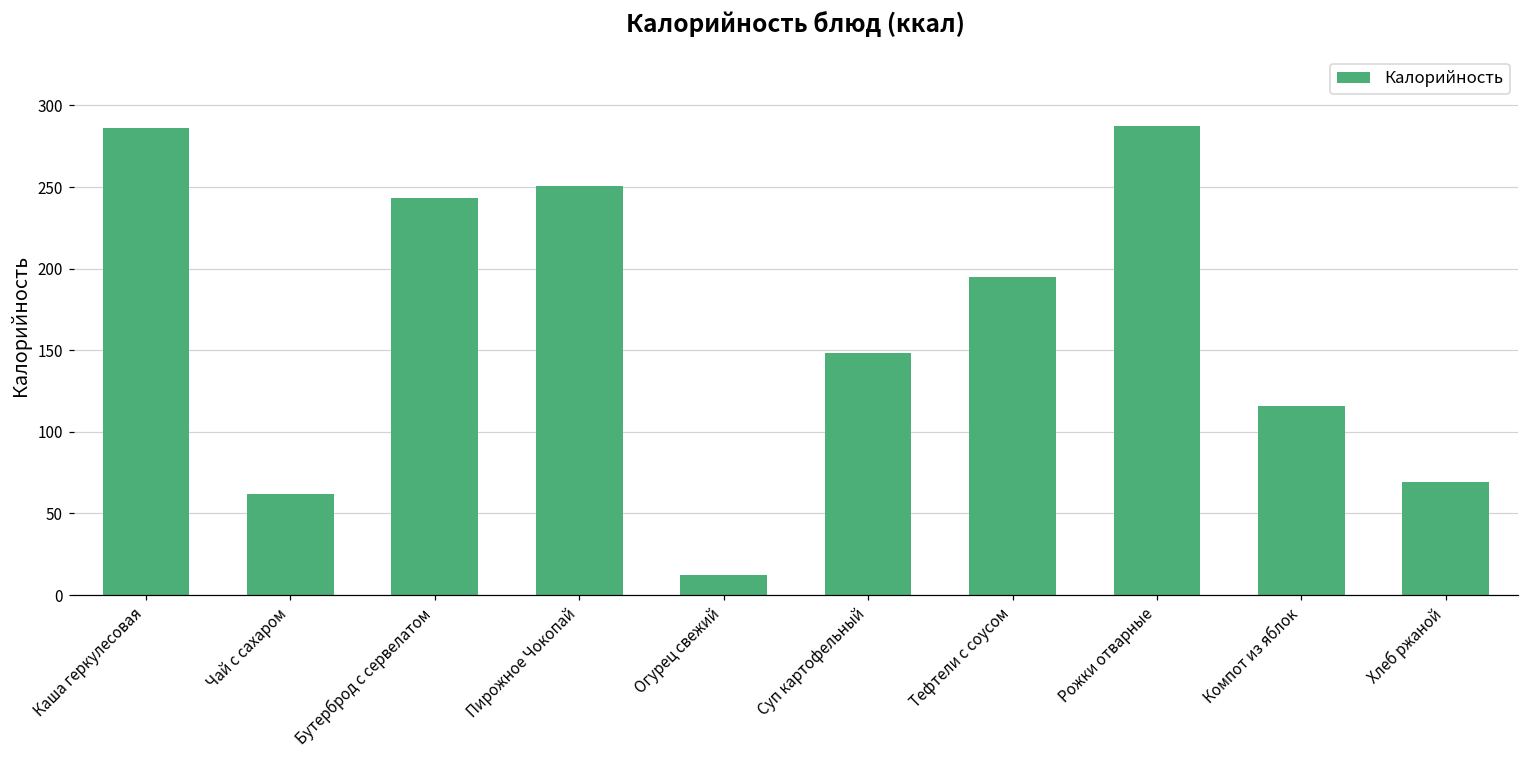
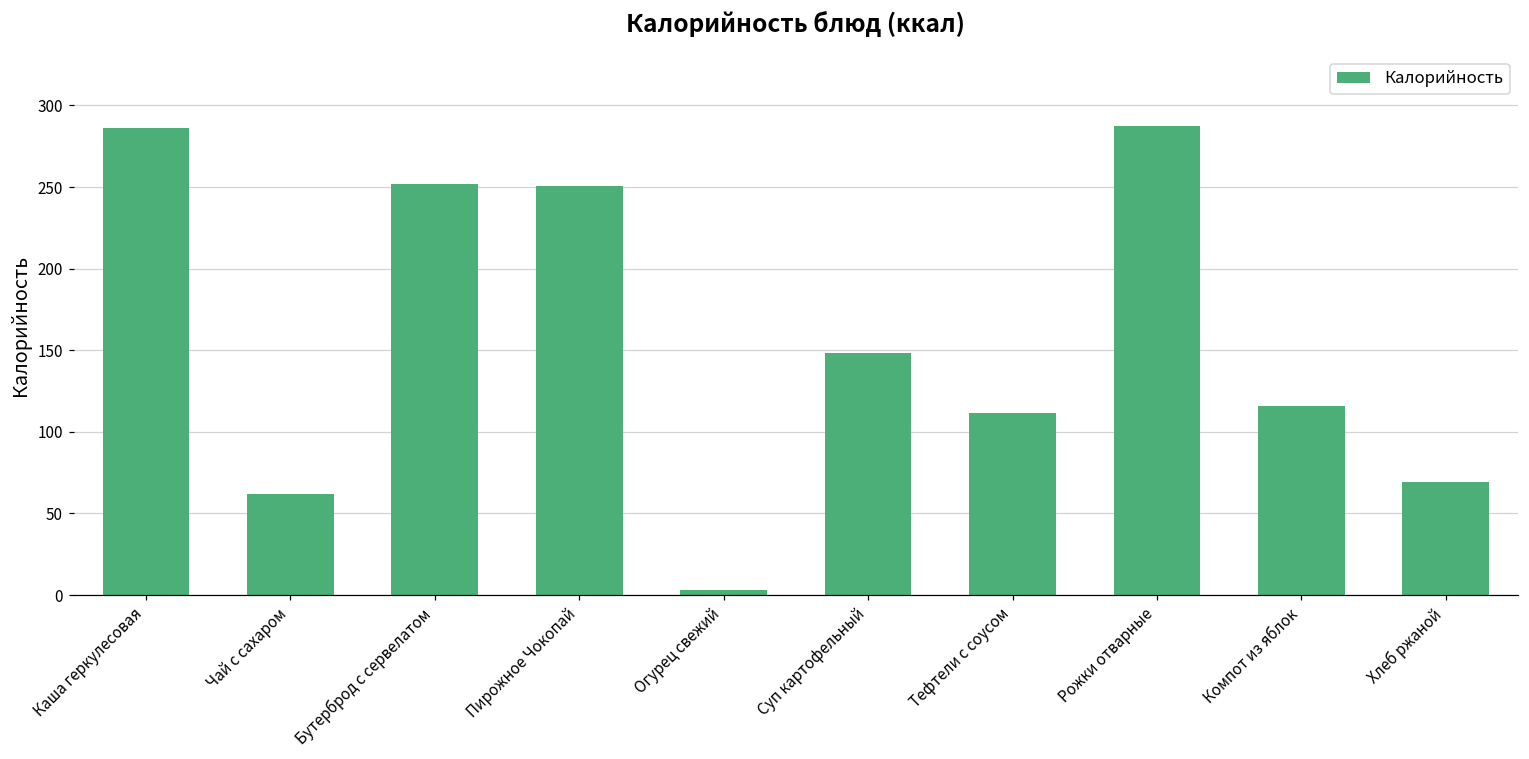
Бутерброд с сервелатом: 243 -> 252
Огурец свежий: 12 -> 3
Тефтели с соусом: 195 -> 112
